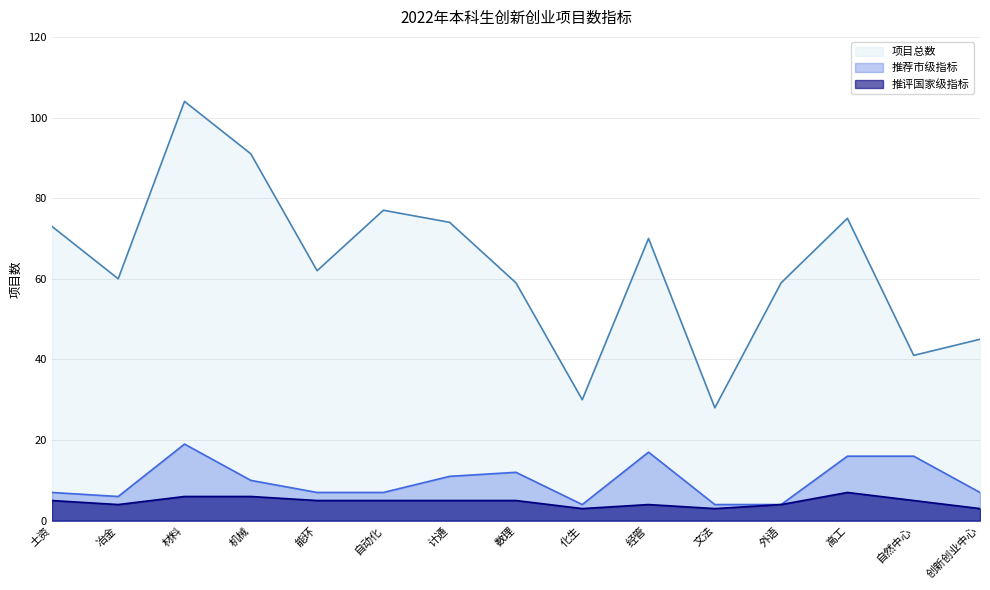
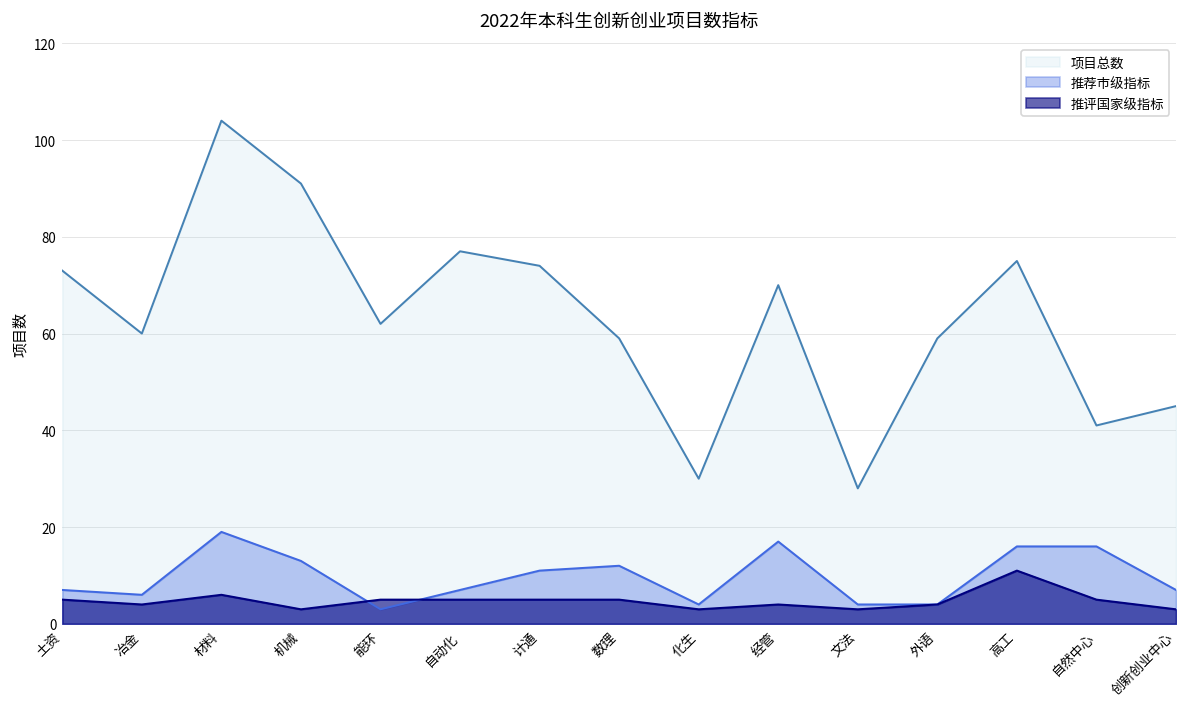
推荐市级指标, 机械: 10 -> 13
推评国家级指标, 机械: 6 -> 3
推荐市级指标, 能环: 7 -> 3
推评国家级指标, 高工: 7 -> 11
